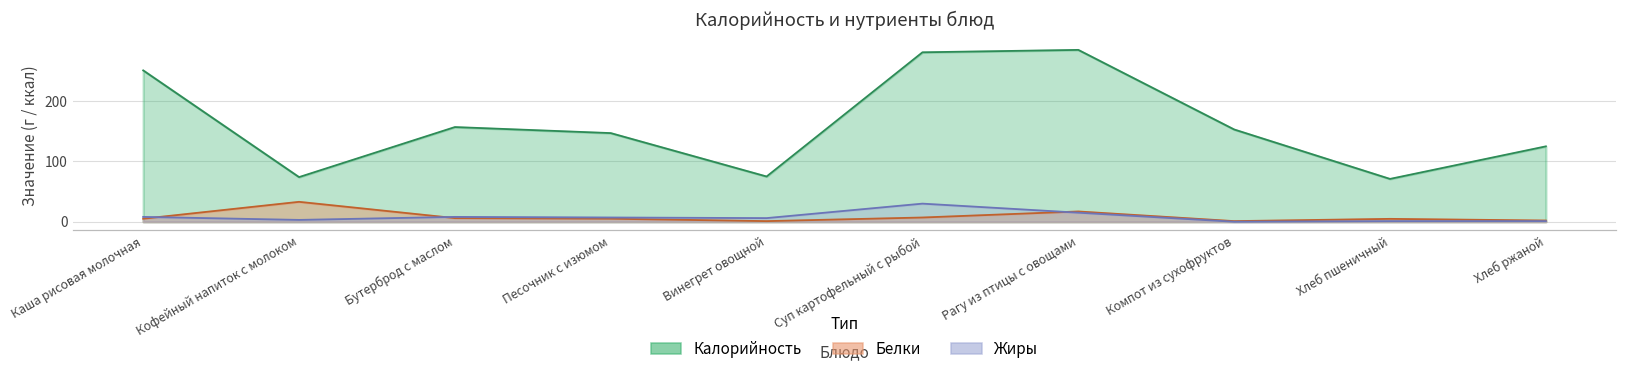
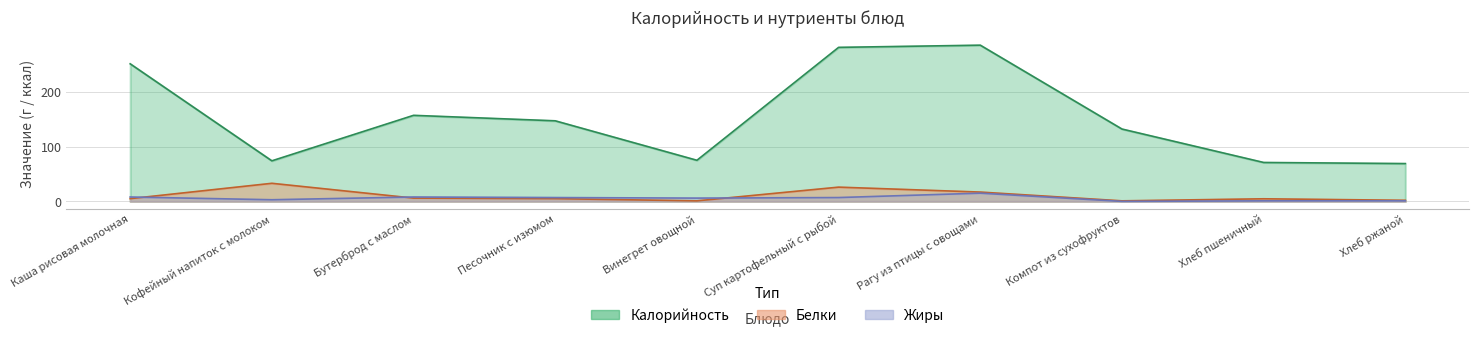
Белки, Суп картофельный с рыбой: 10 -> 30
Жиры, Суп картофельный с рыбой: 30 -> 10
Калорийность, Компот из сухофруктов: 150 -> 130
Калорийность, Хлеб ржаной: 130 -> 70
